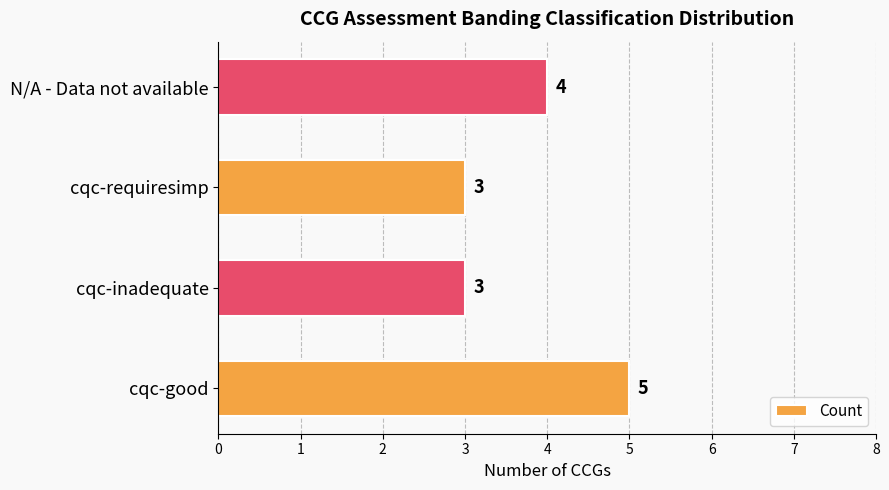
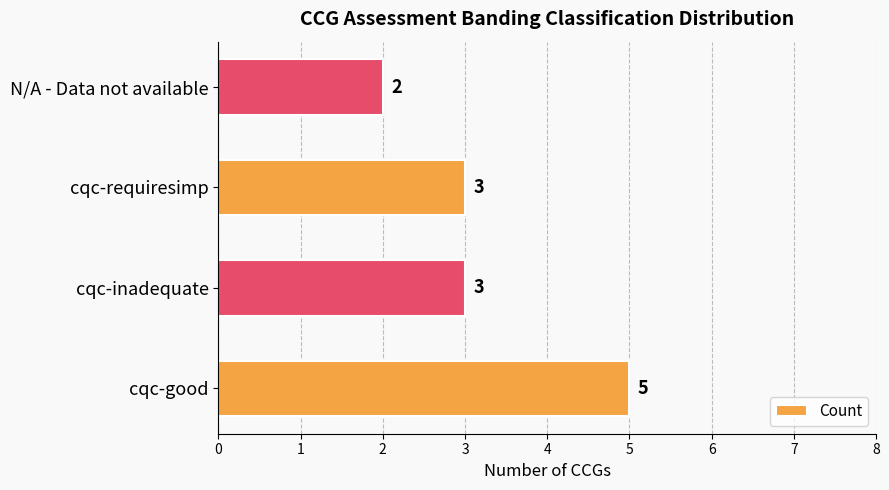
N/A - Data not available: 4 -> 2
